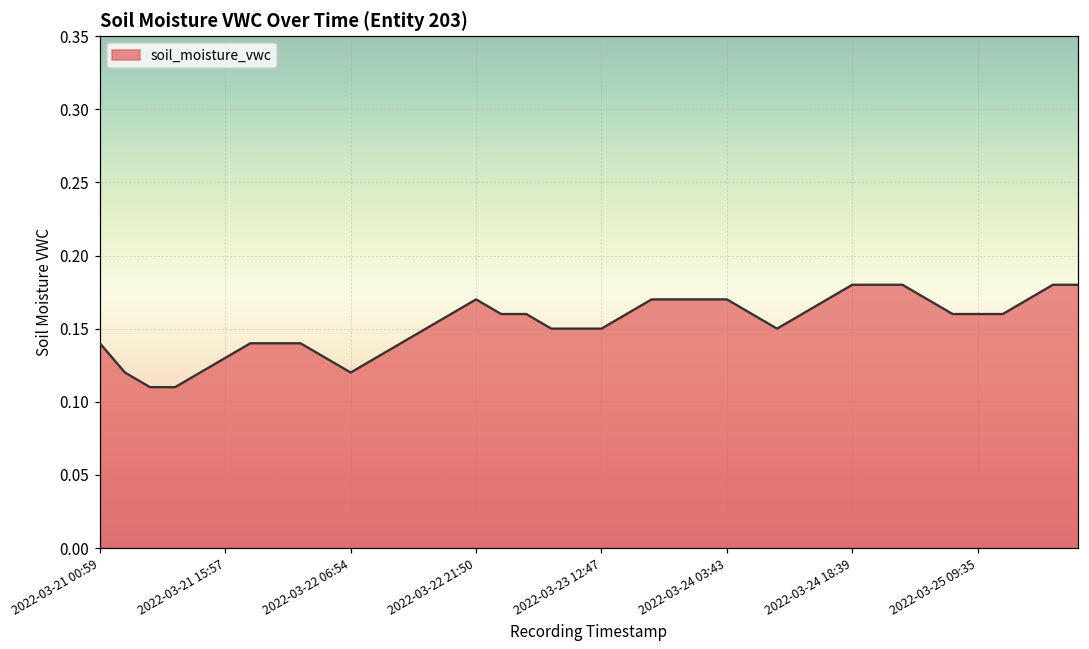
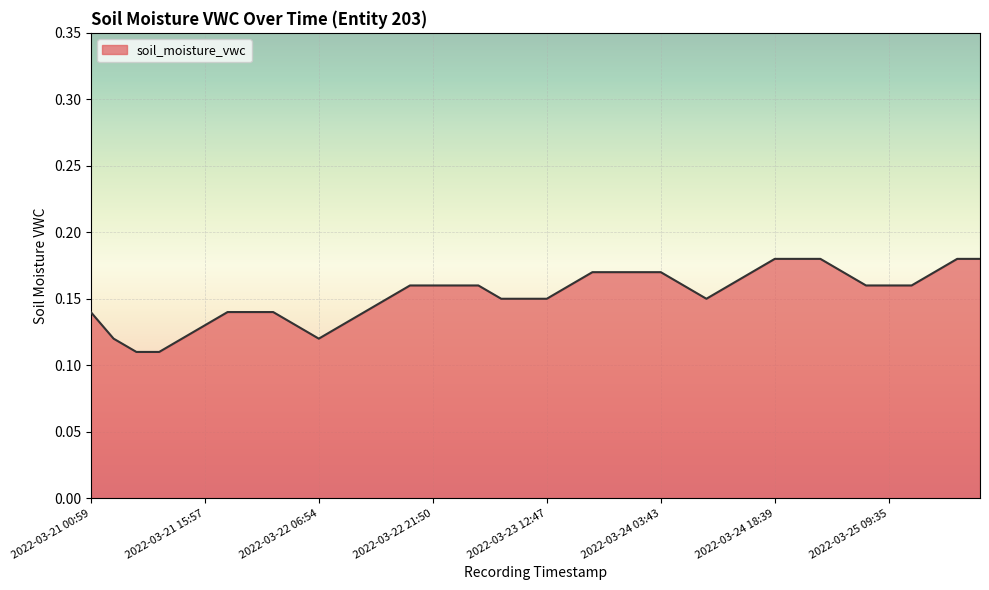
2022-03-22 21:50: 0.17 -> 0.16
